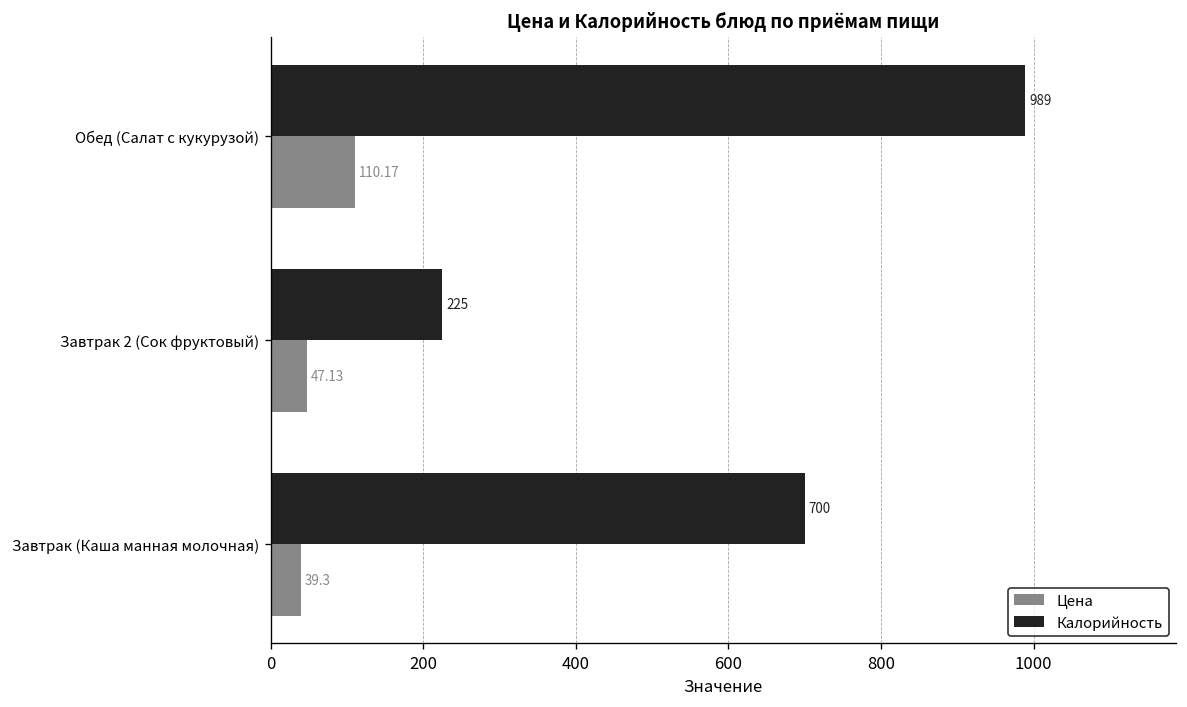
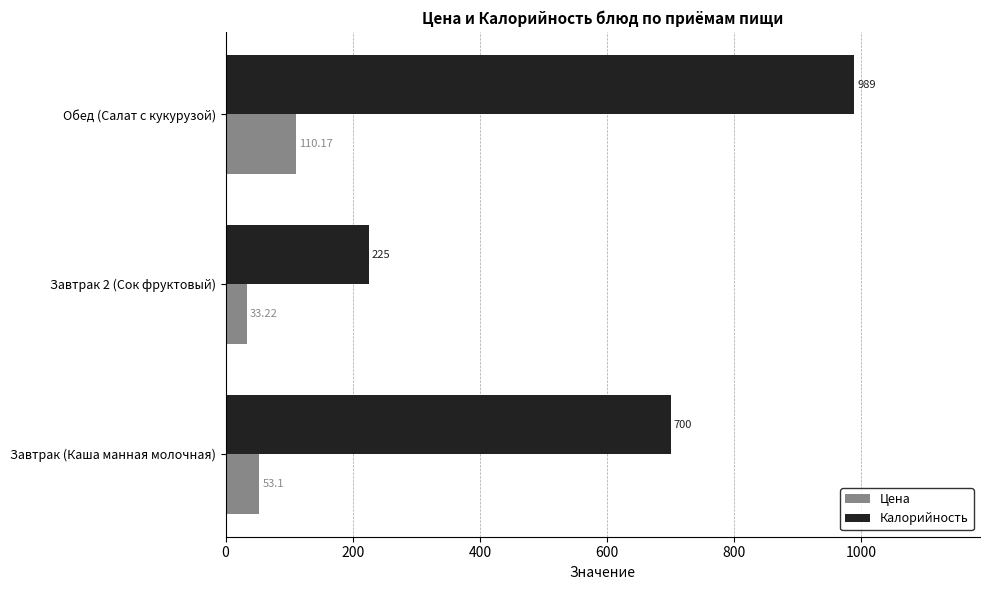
Цена, Завтрак 2 (Сок фруктовый): 47.13 -> 33.22
Цена, Завтрак (Каша манная молочная): 39.3 -> 53.1
